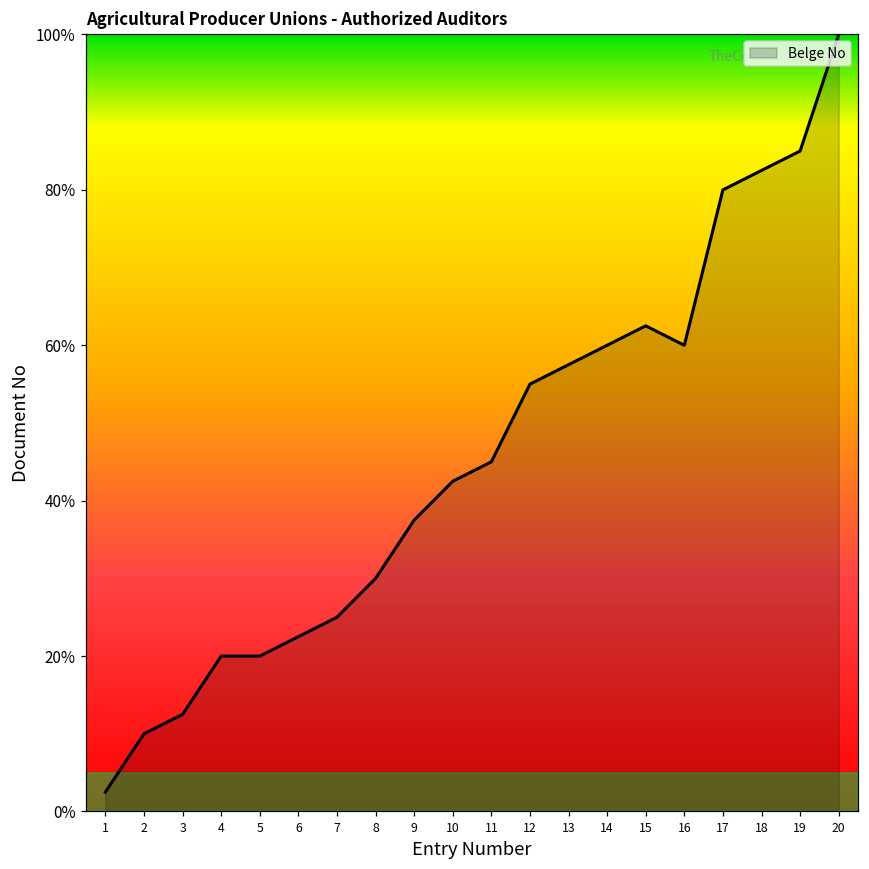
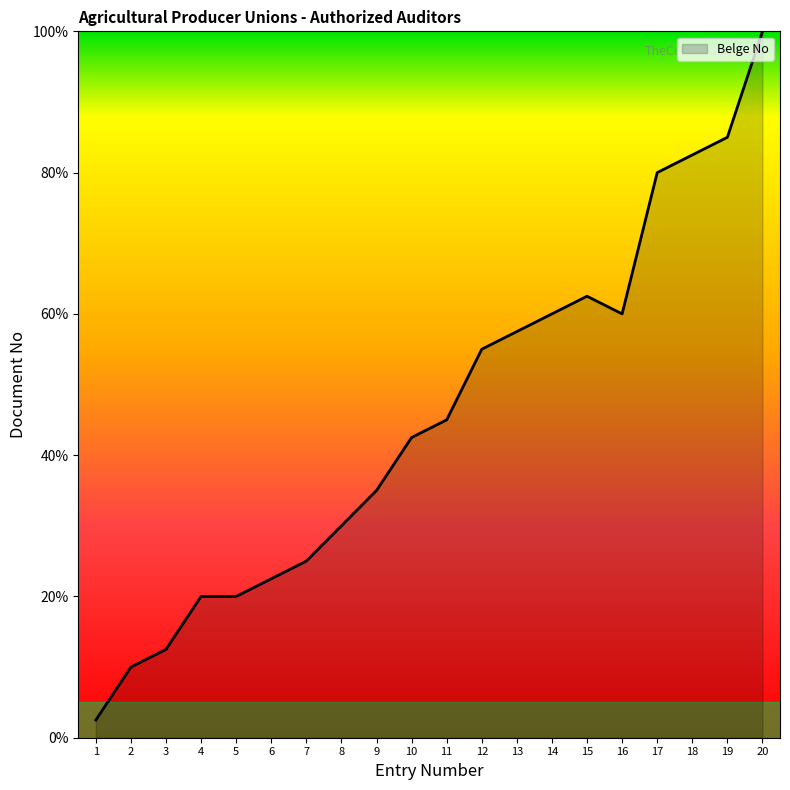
9: 38% -> 35%
